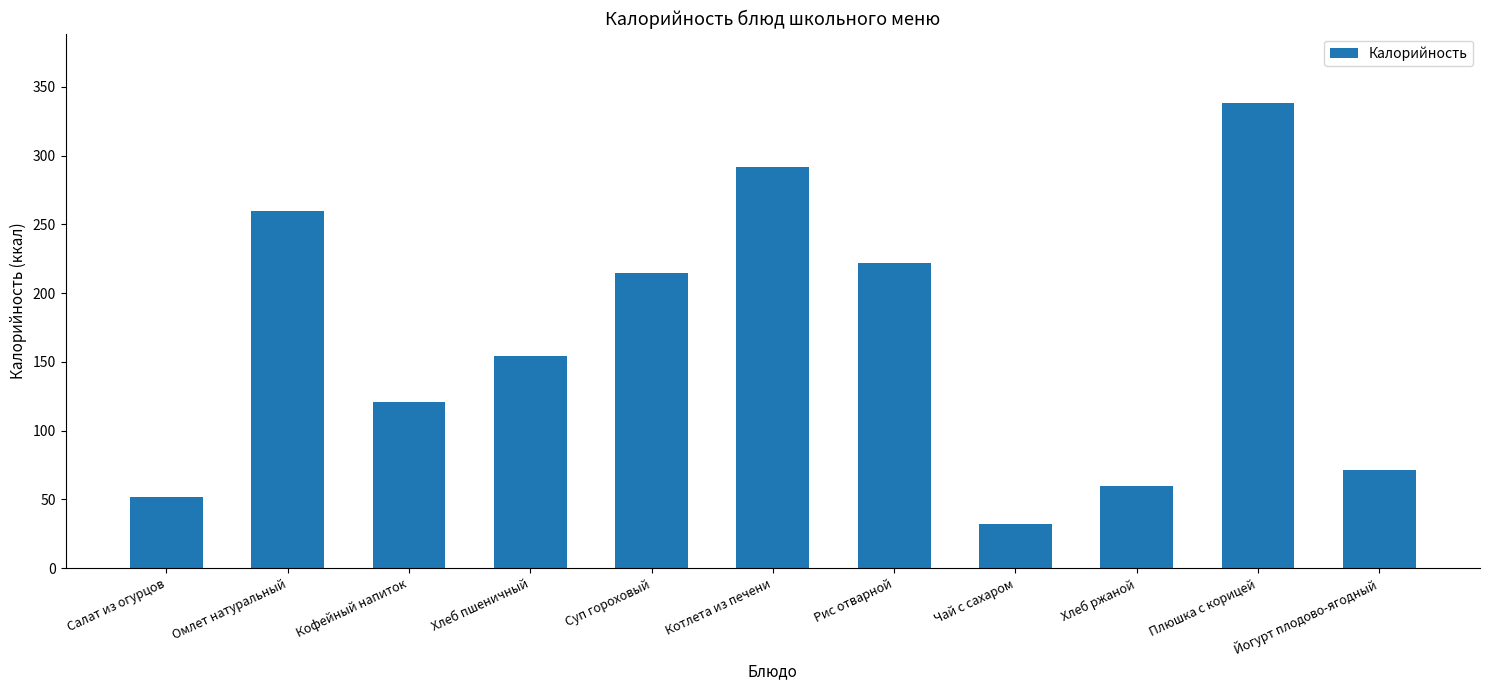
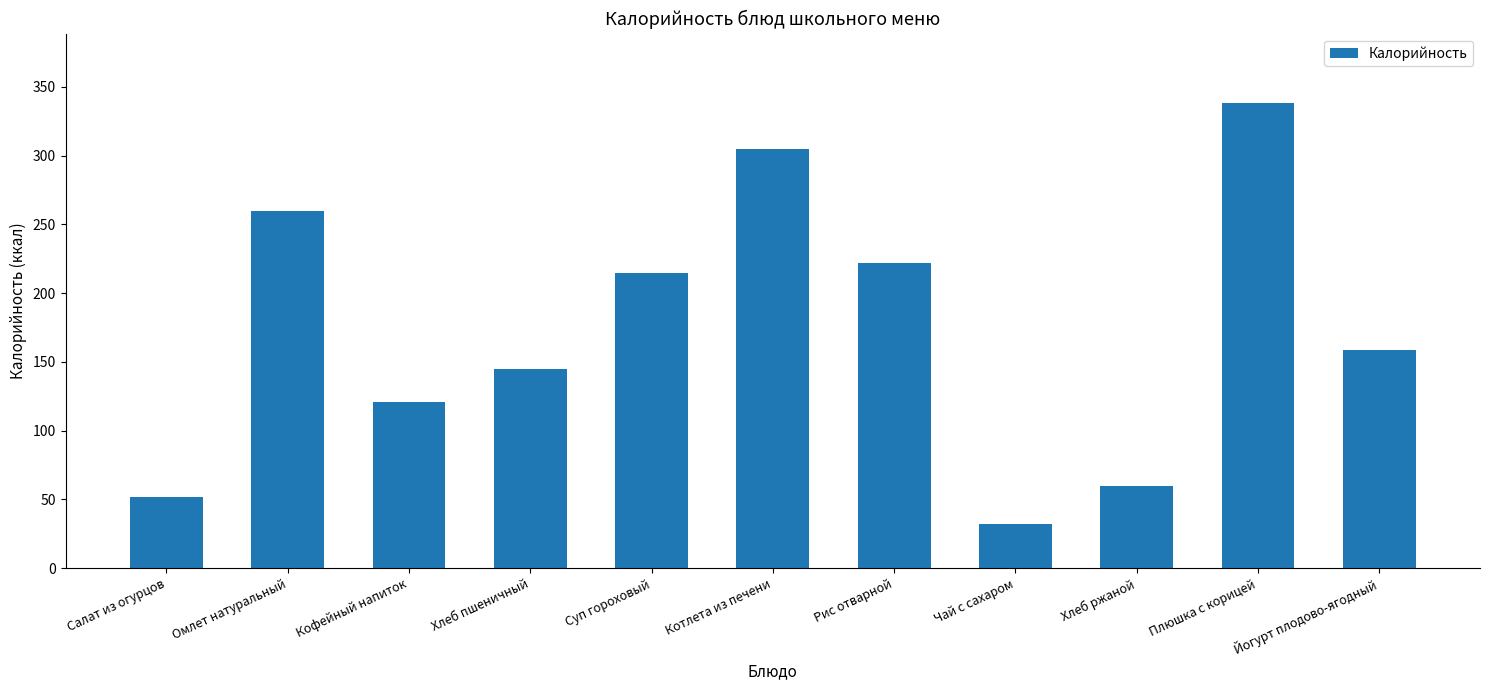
Хлеб пшеничный: 154 -> 145
Котлета из печени: 292 -> 305
Йогурт плодово-ягодный: 72 -> 159
